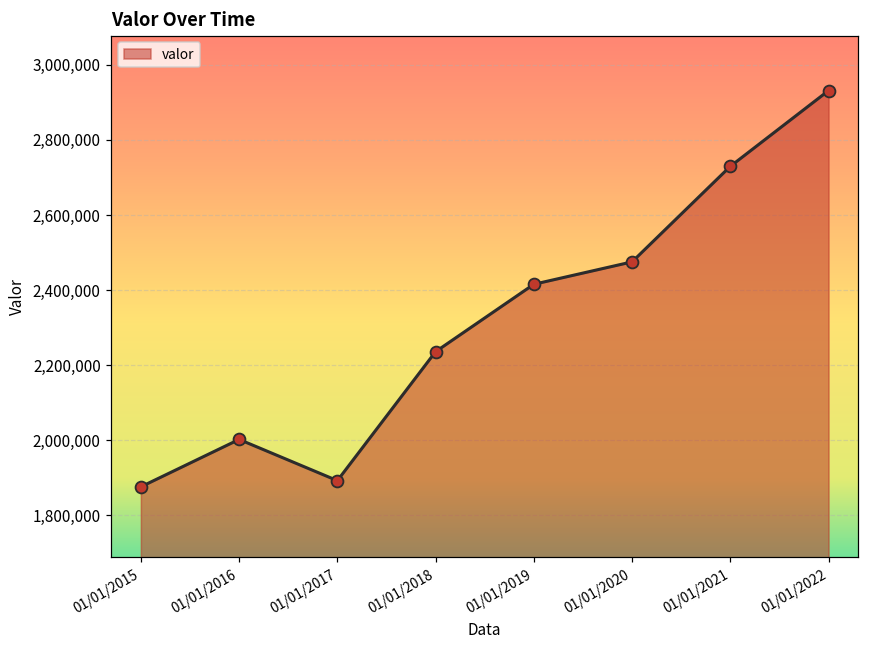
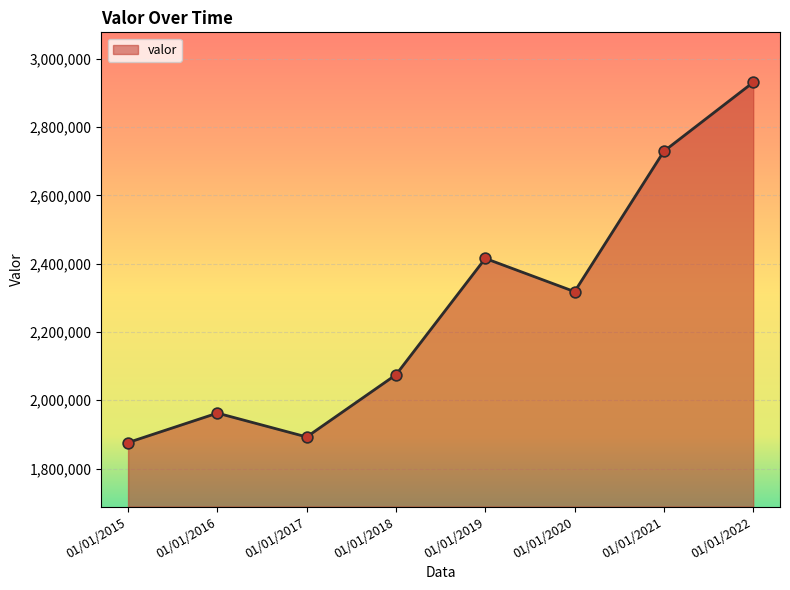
01/01/2016: 2,000,000 -> 1,960,000
01/01/2018: 2,240,000 -> 2,070,000
01/01/2020: 2,480,000 -> 2,320,000
